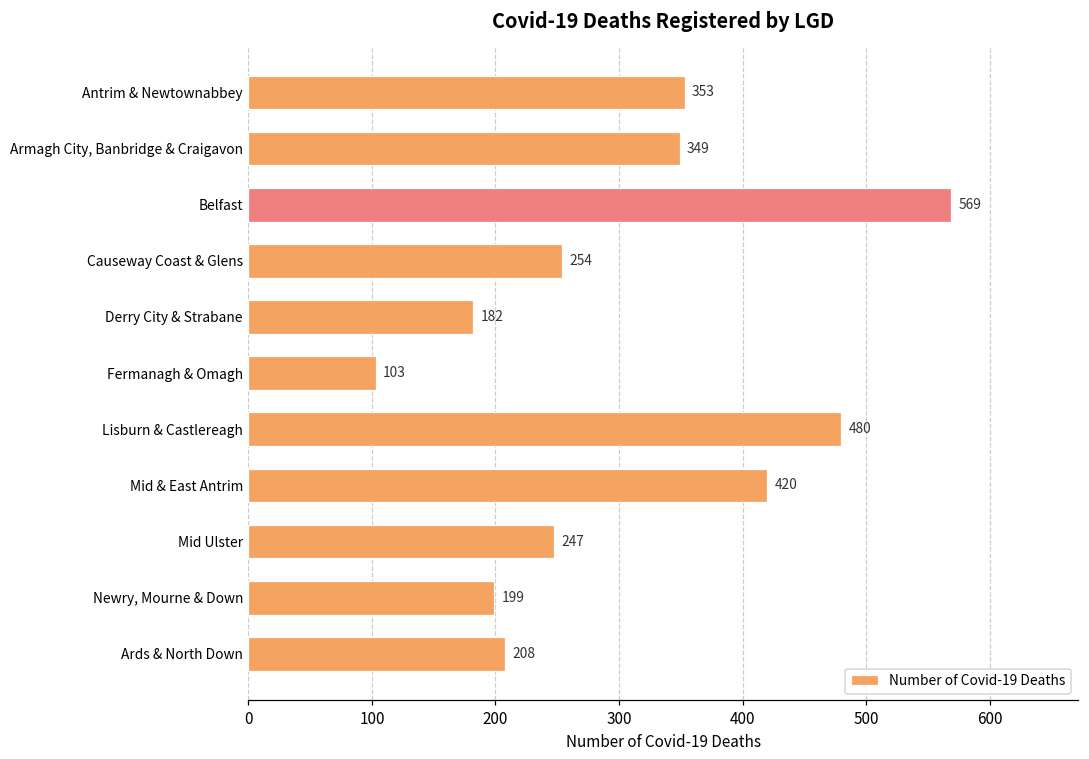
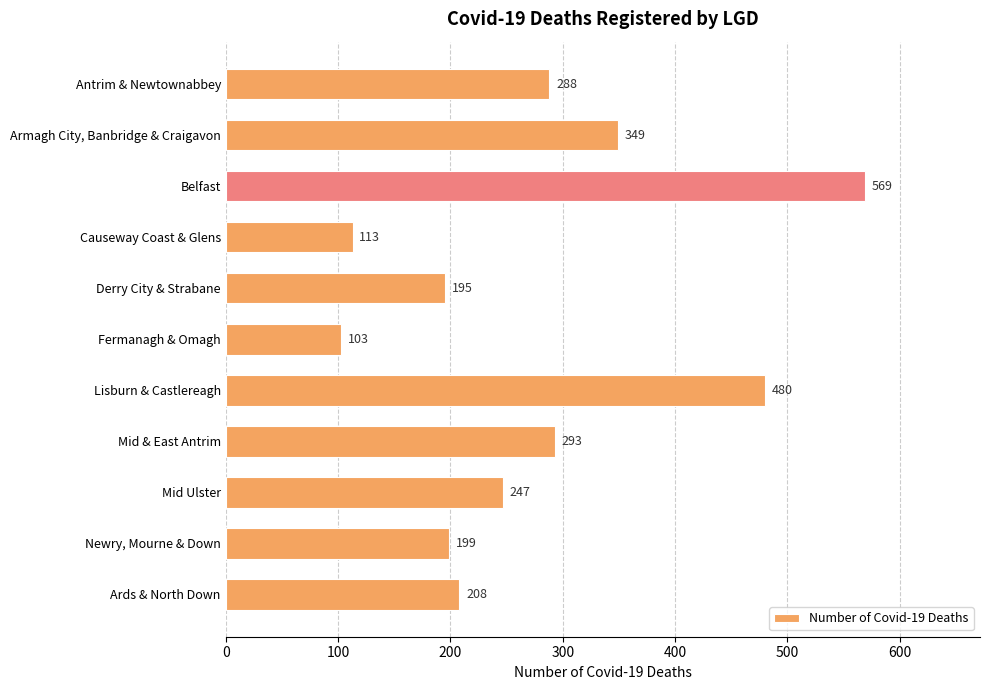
Antrim & Newtownabbey: 353 -> 288
Causeway Coast & Glens: 254 -> 113
Derry City & Strabane: 182 -> 195
Mid & East Antrim: 420 -> 293
